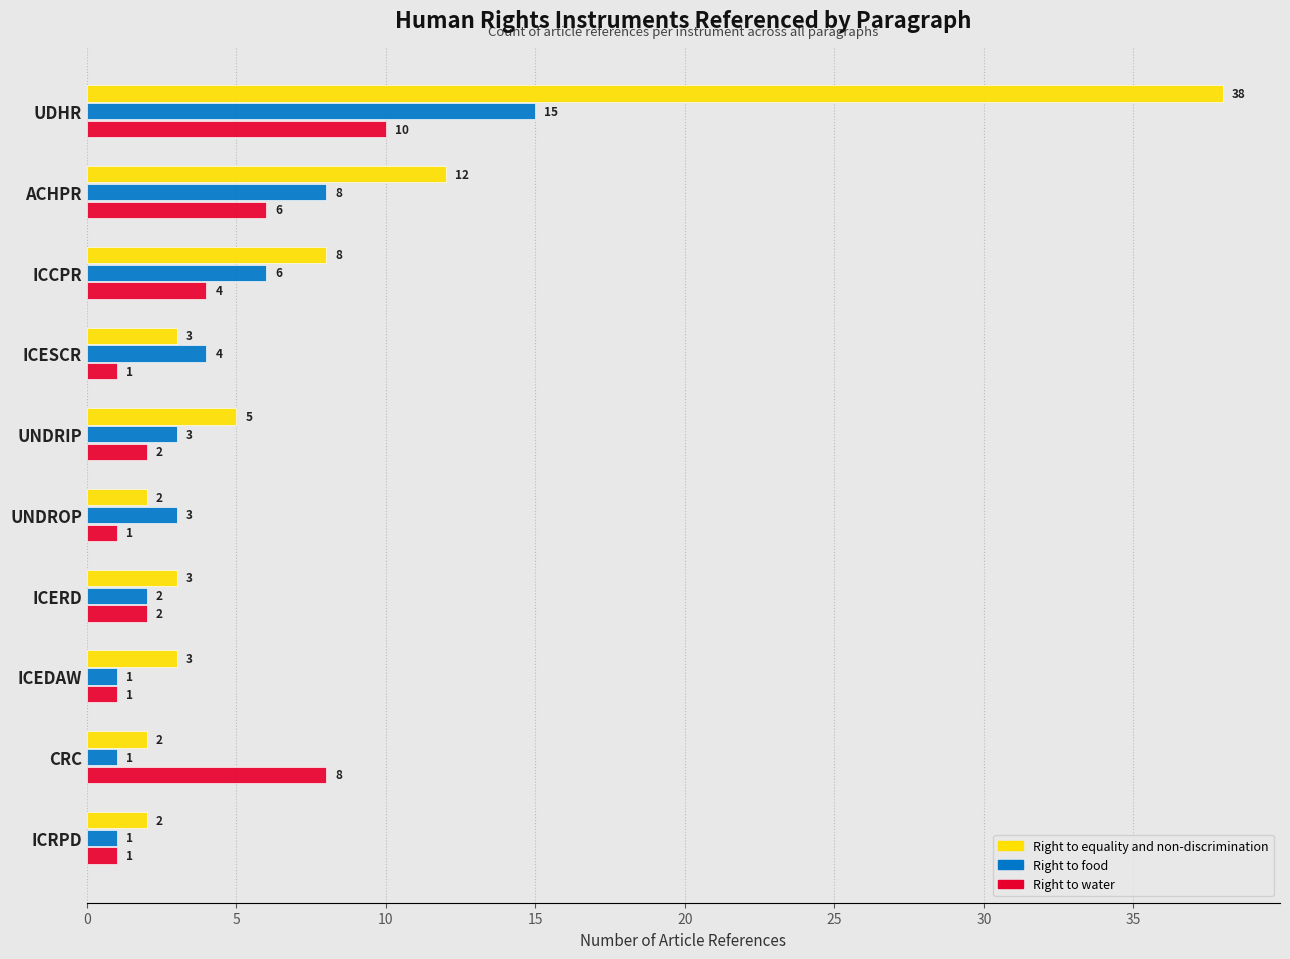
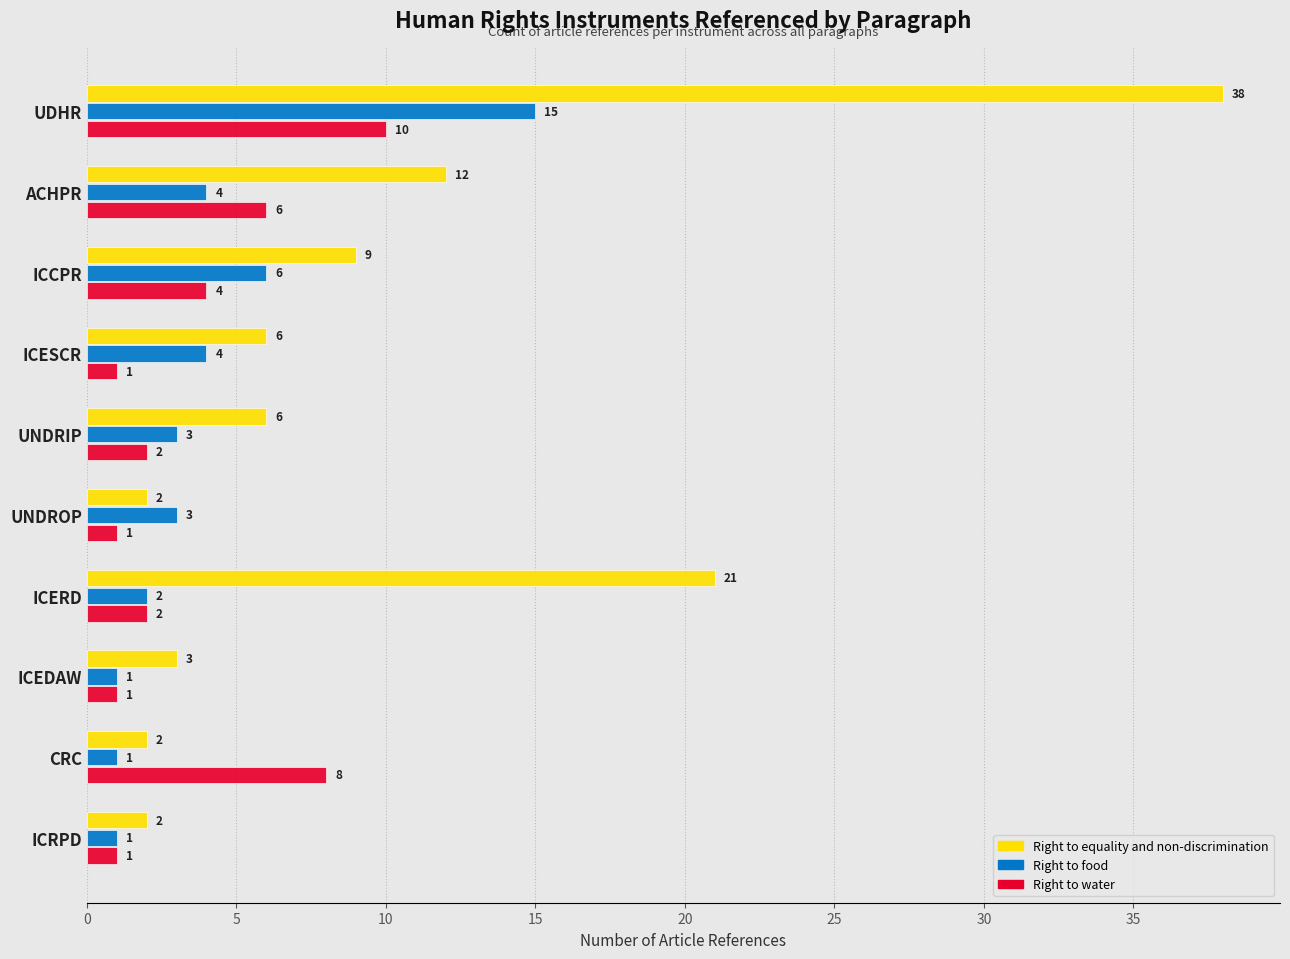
Right to food, ACHPR: 8 -> 4
Right to equality and non-discrimination, ICCPR: 8 -> 9
Right to equality and non-discrimination, ICESCR: 3 -> 6
Right to equality and non-discrimination, UNDRIP: 5 -> 6
Right to equality and non-discrimination, ICERD: 3 -> 21
